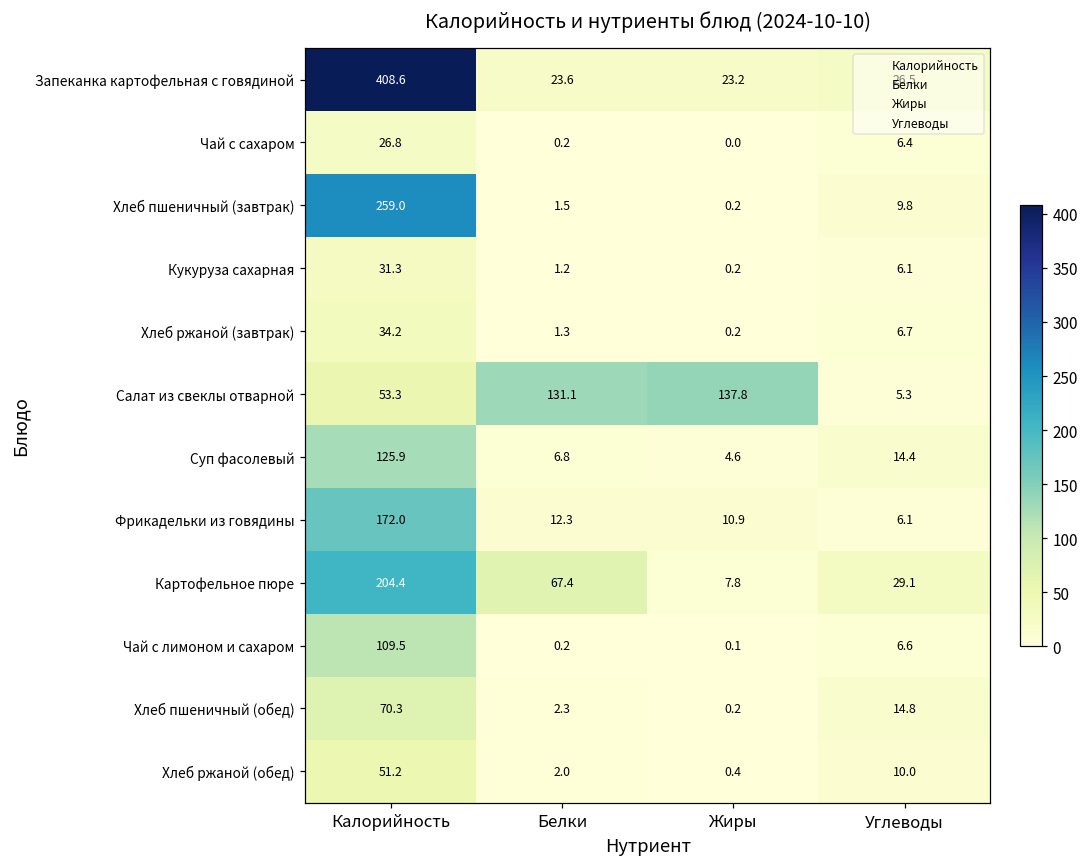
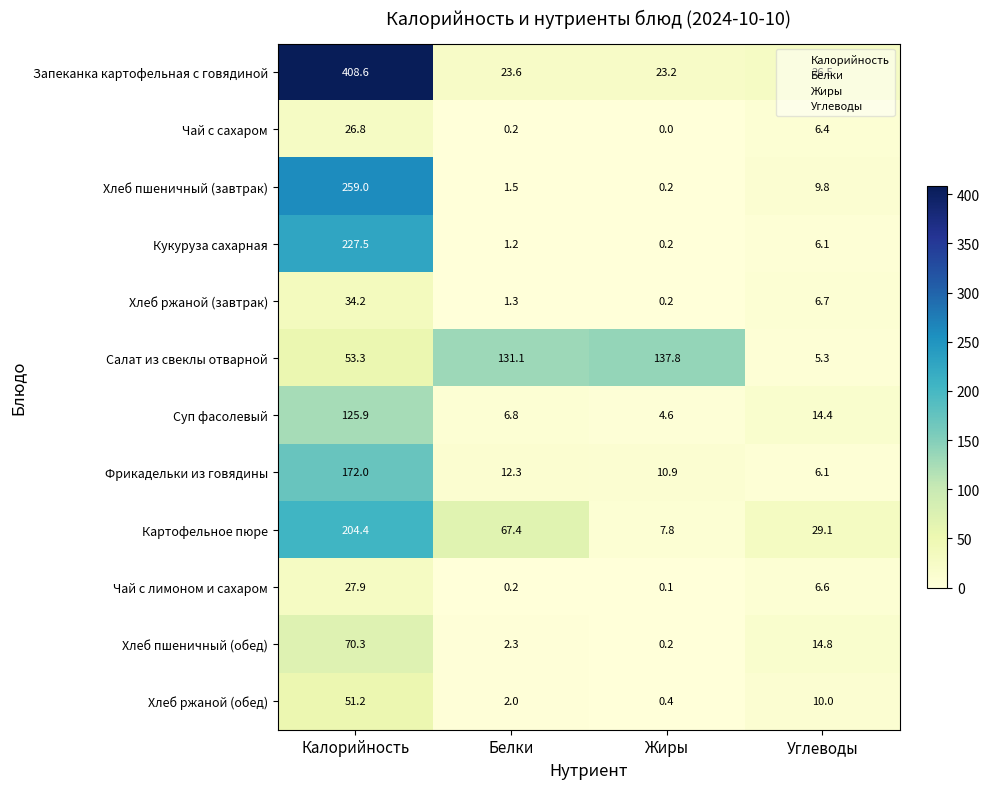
Кукуруза сахарная, Калорийность: 31.3 -> 227.5
Чай с лимоном и сахаром, Калорийность: 109.5 -> 27.9
